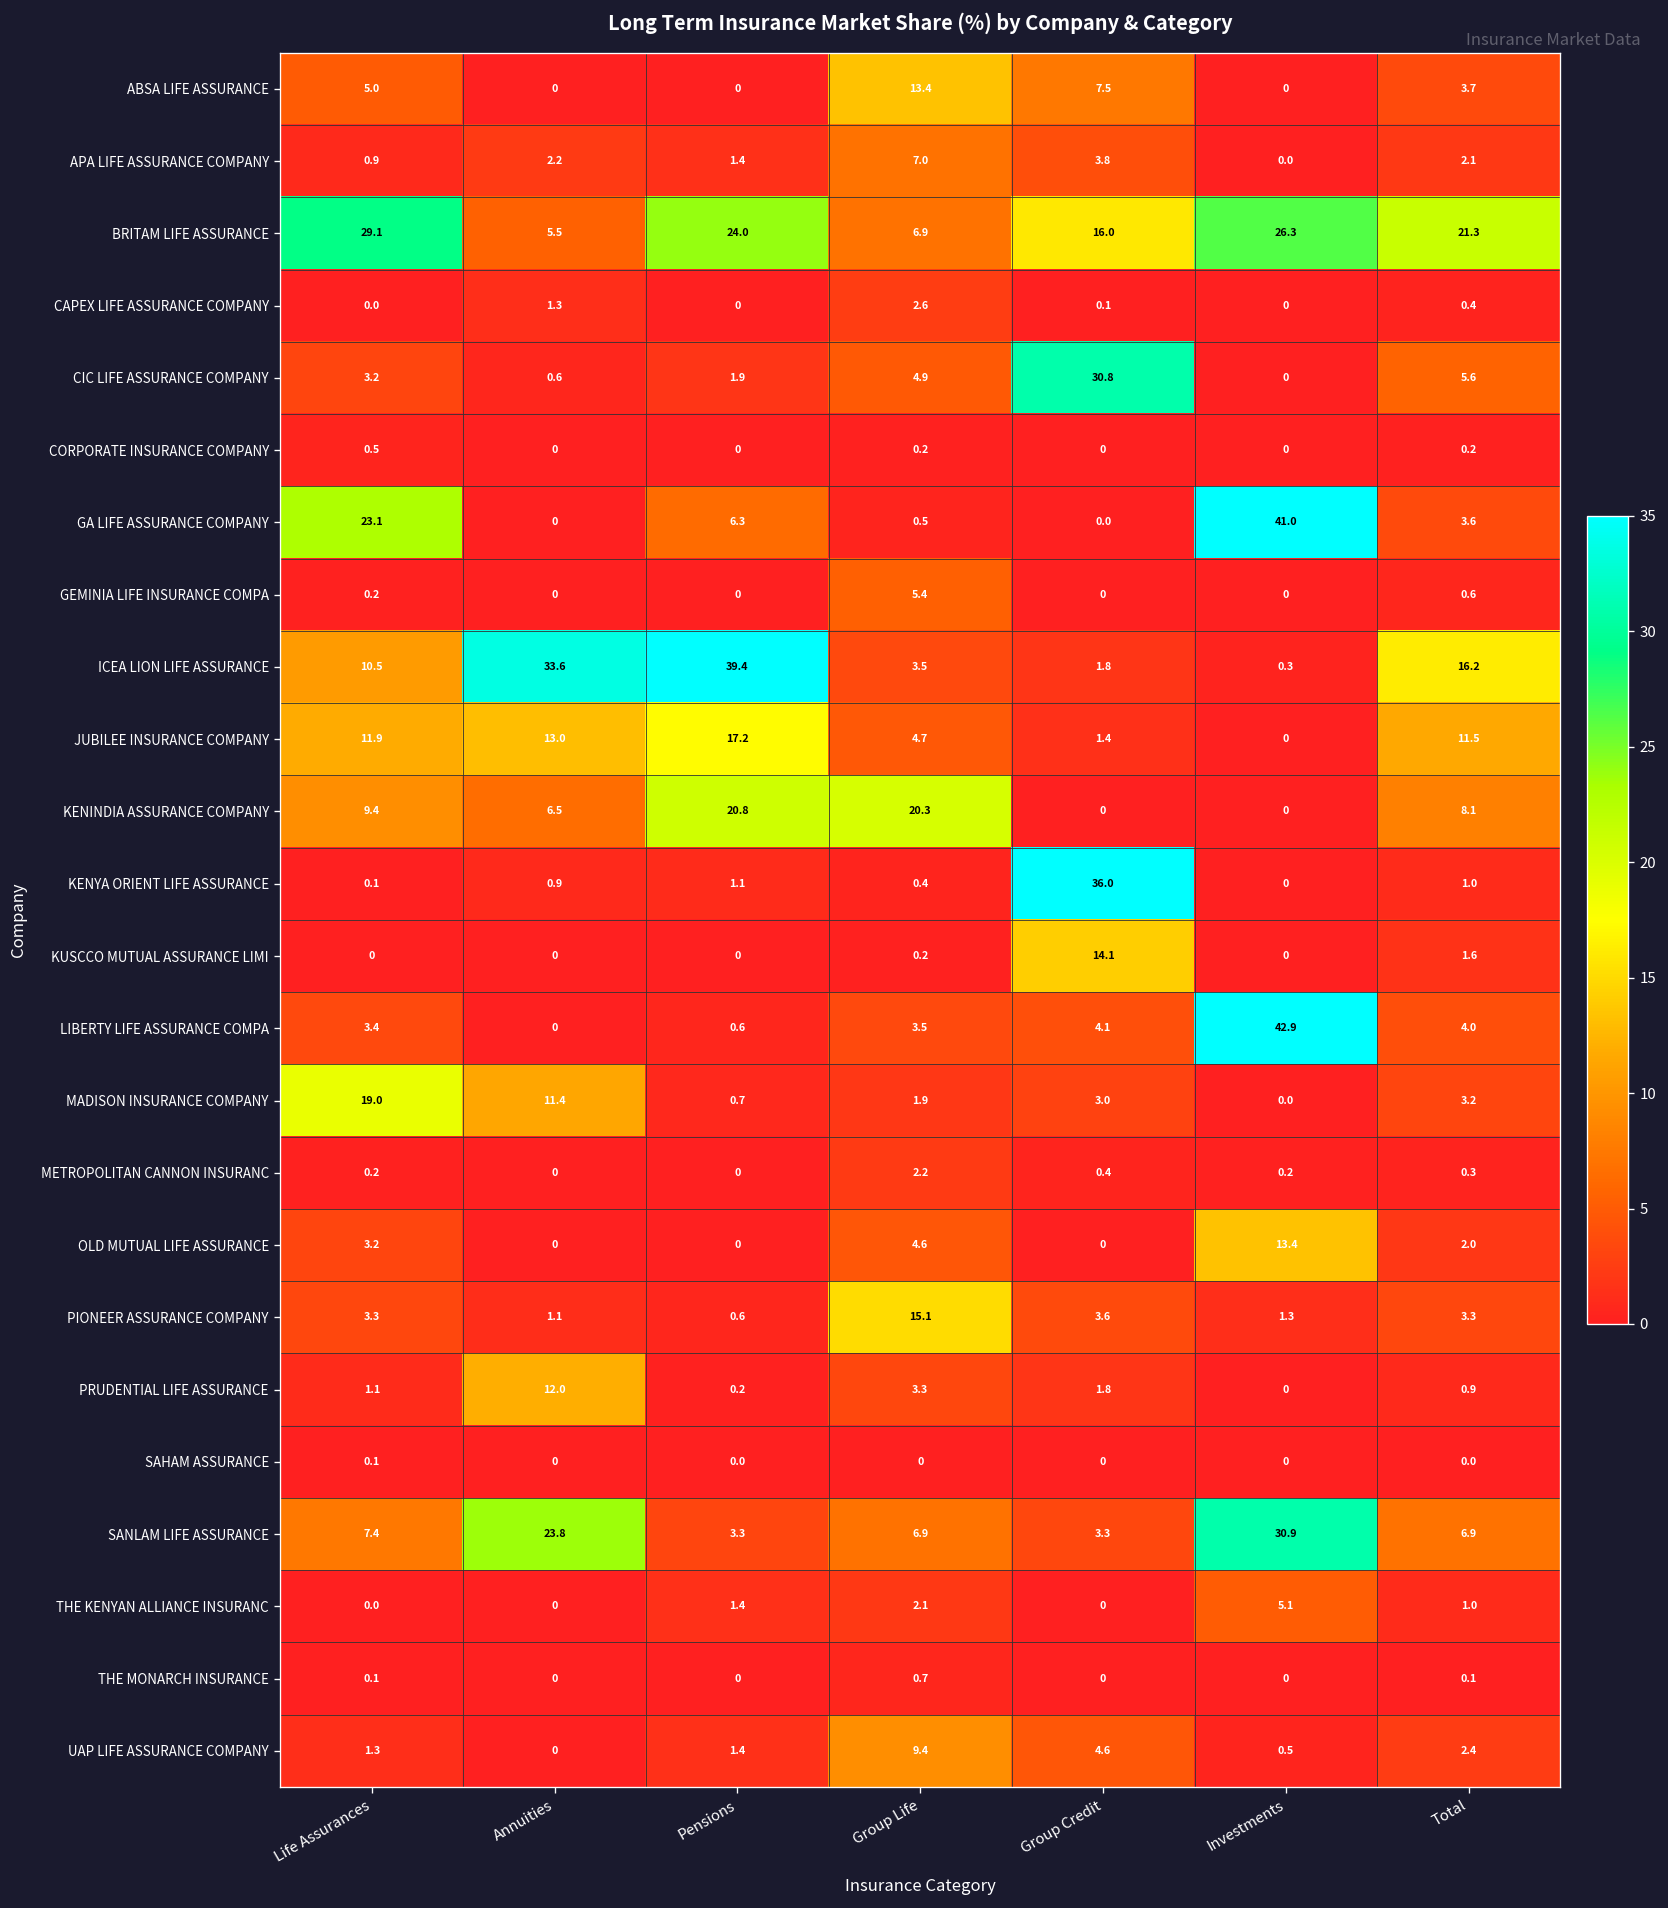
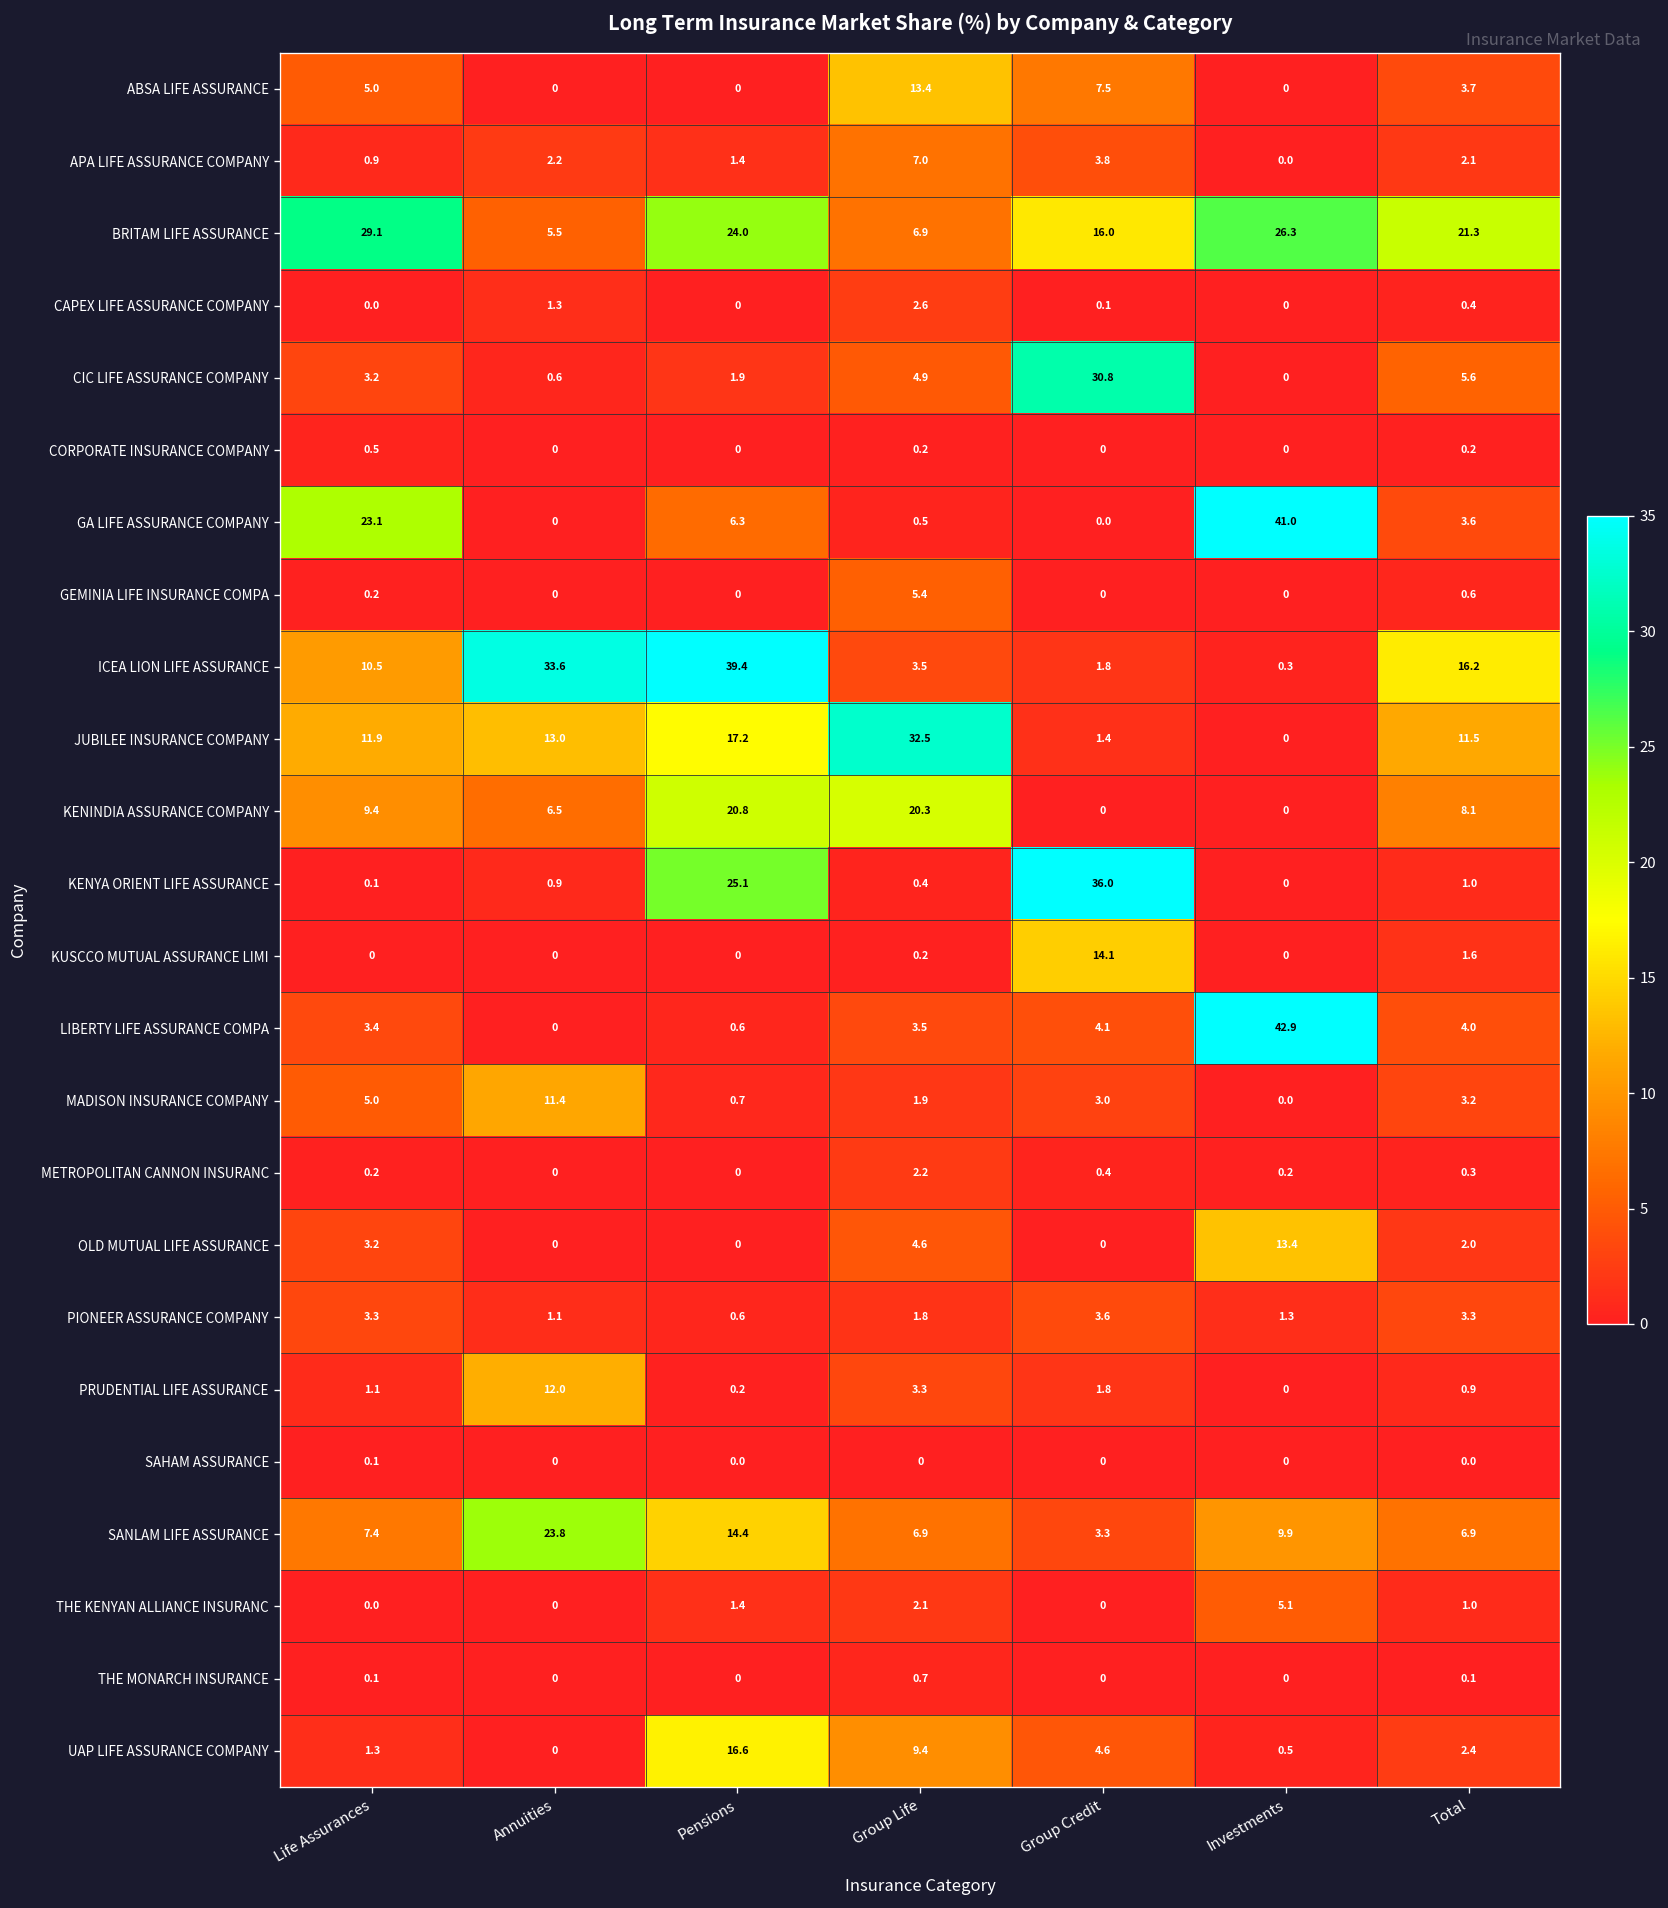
JUBILEE INSURANCE COMPANY, Group Life: 4.7 -> 32.5
KENYA ORIENT LIFE ASSURANCE, Pensions: 1.1 -> 25.1
MADISON INSURANCE COMPANY, Life Assurances: 19.0 -> 5.0
PIONEER ASSURANCE COMPANY, Group Life: 15.1 -> 1.8
SANLAM LIFE ASSURANCE, Pensions: 3.3 -> 14.4
SANLAM LIFE ASSURANCE, Investments: 30.9 -> 9.9
UAP LIFE ASSURANCE COMPANY, Pensions: 1.4 -> 16.6
